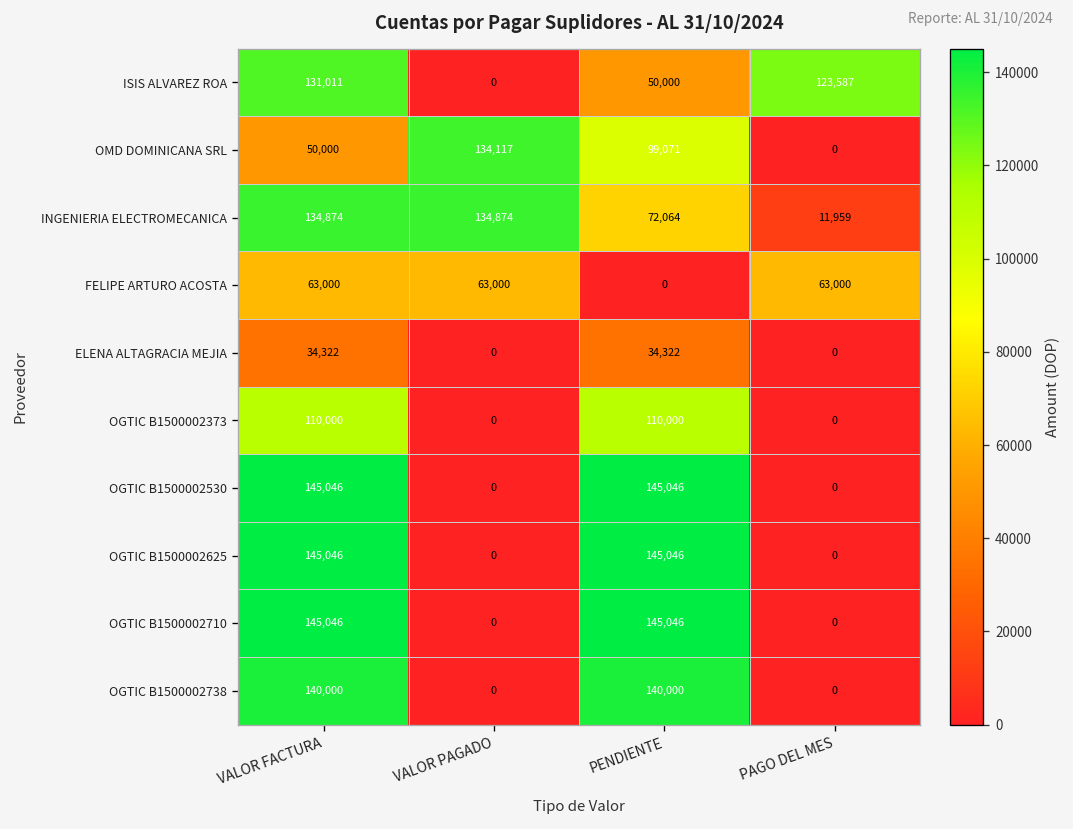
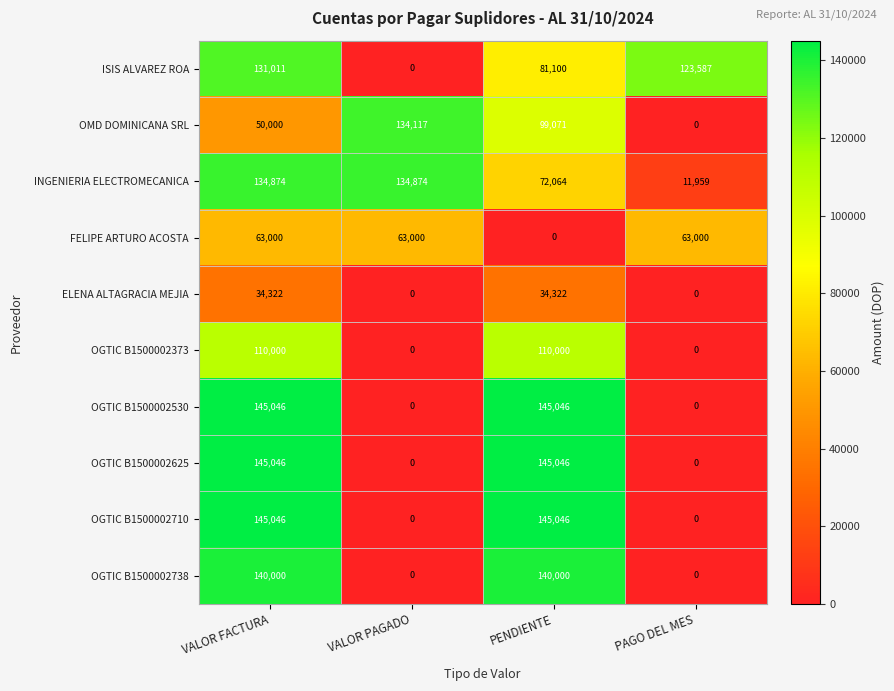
ISIS ALVAREZ ROA, PENDIENTE: 50,000 -> 81,100
